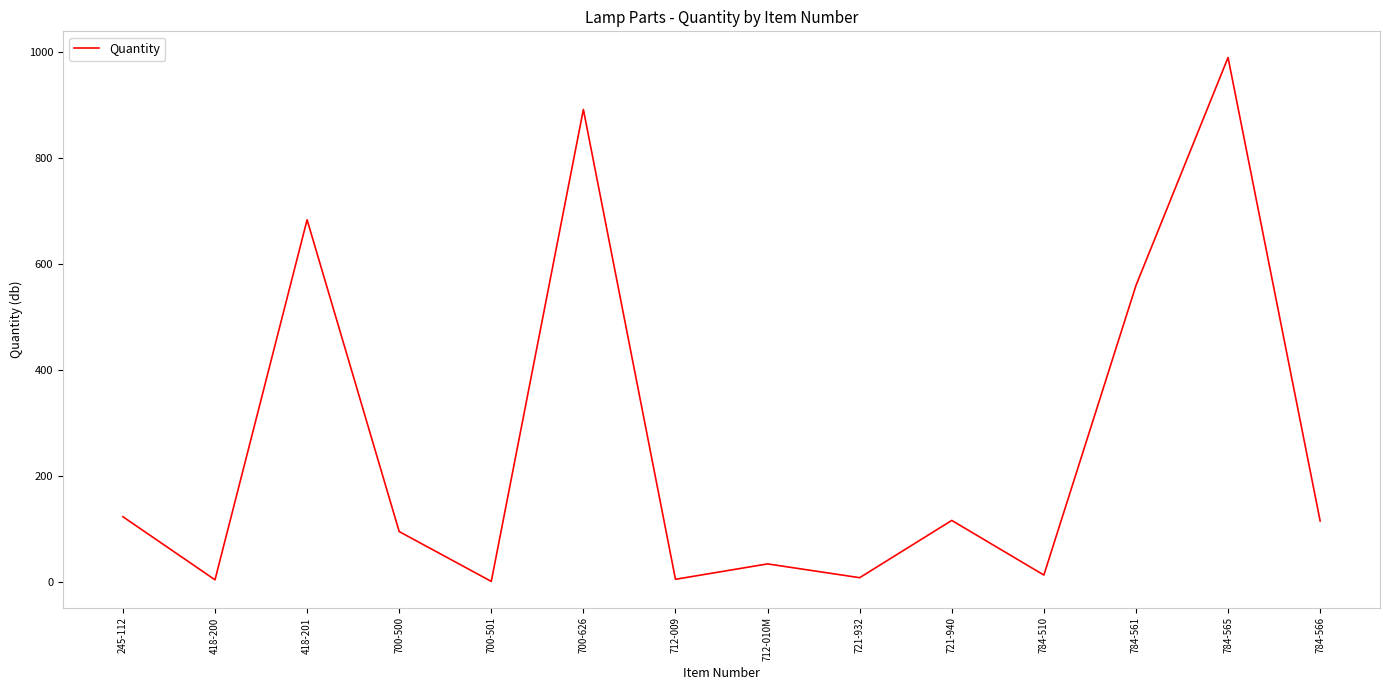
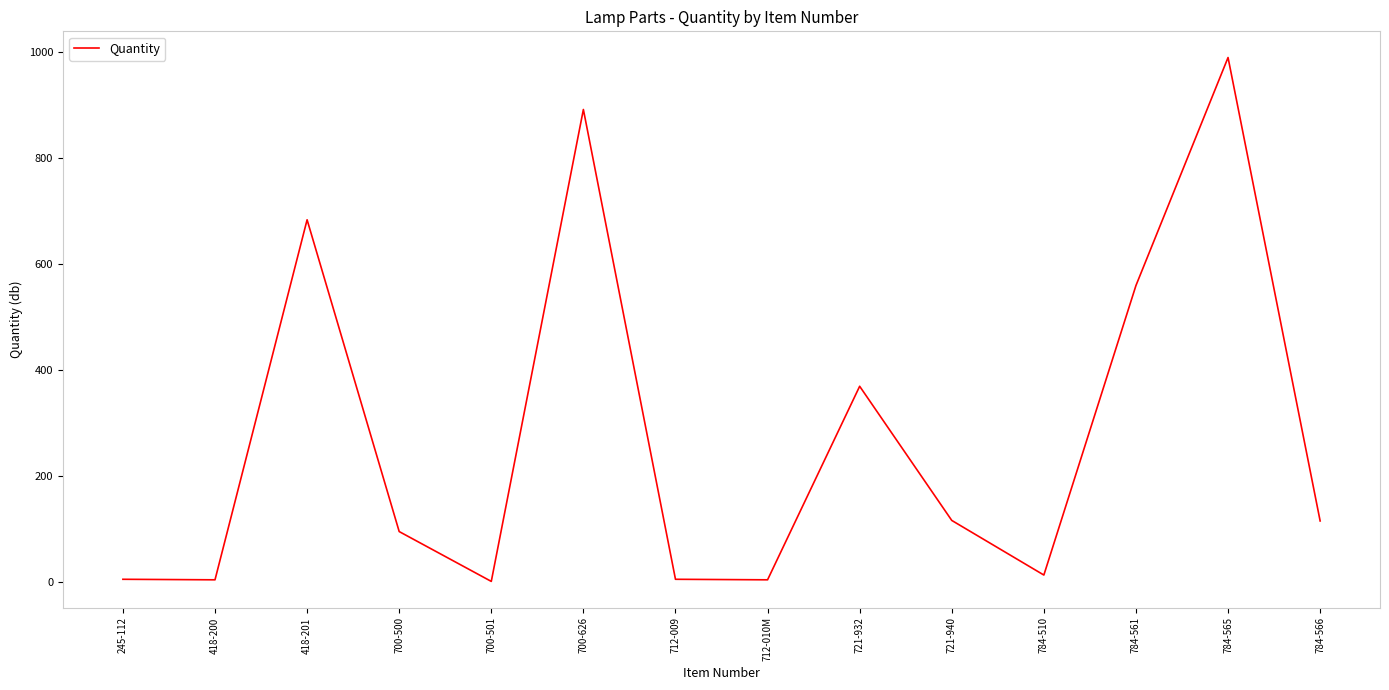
245-112: 120 -> 10
712-010M: 30 -> 0
721-932: 10 -> 370
